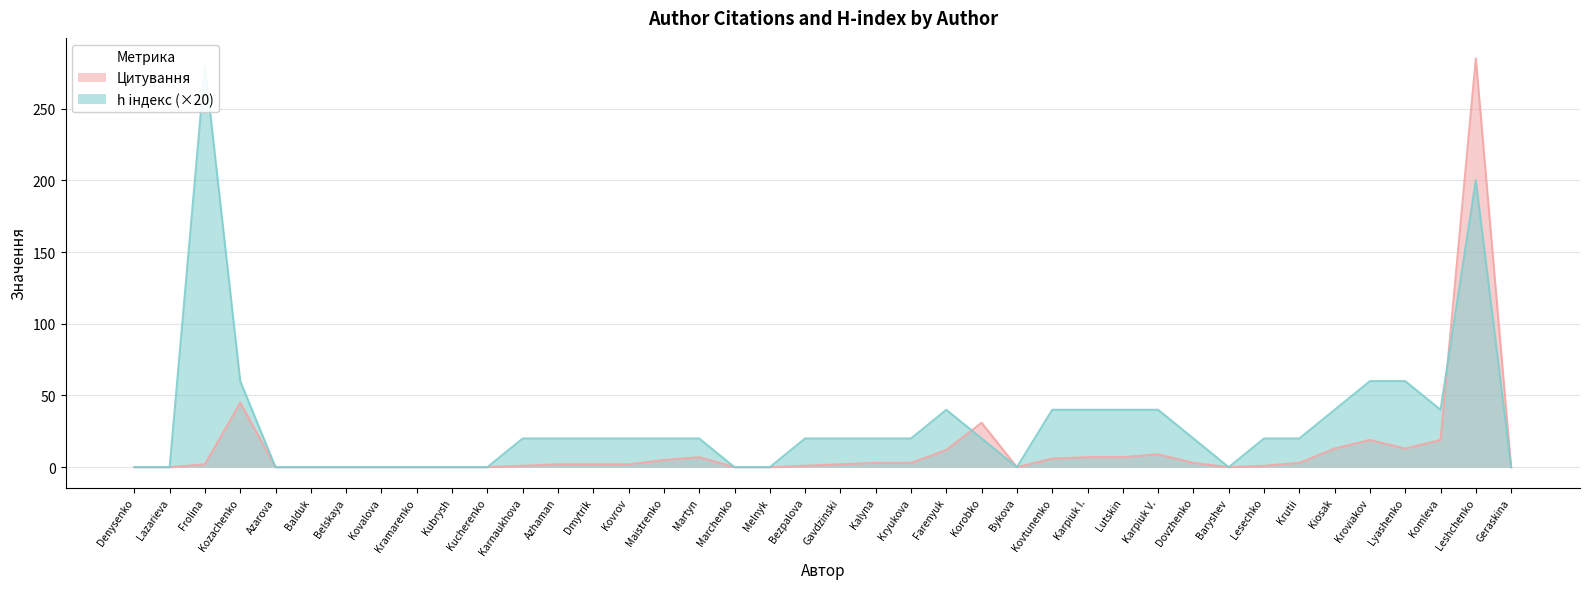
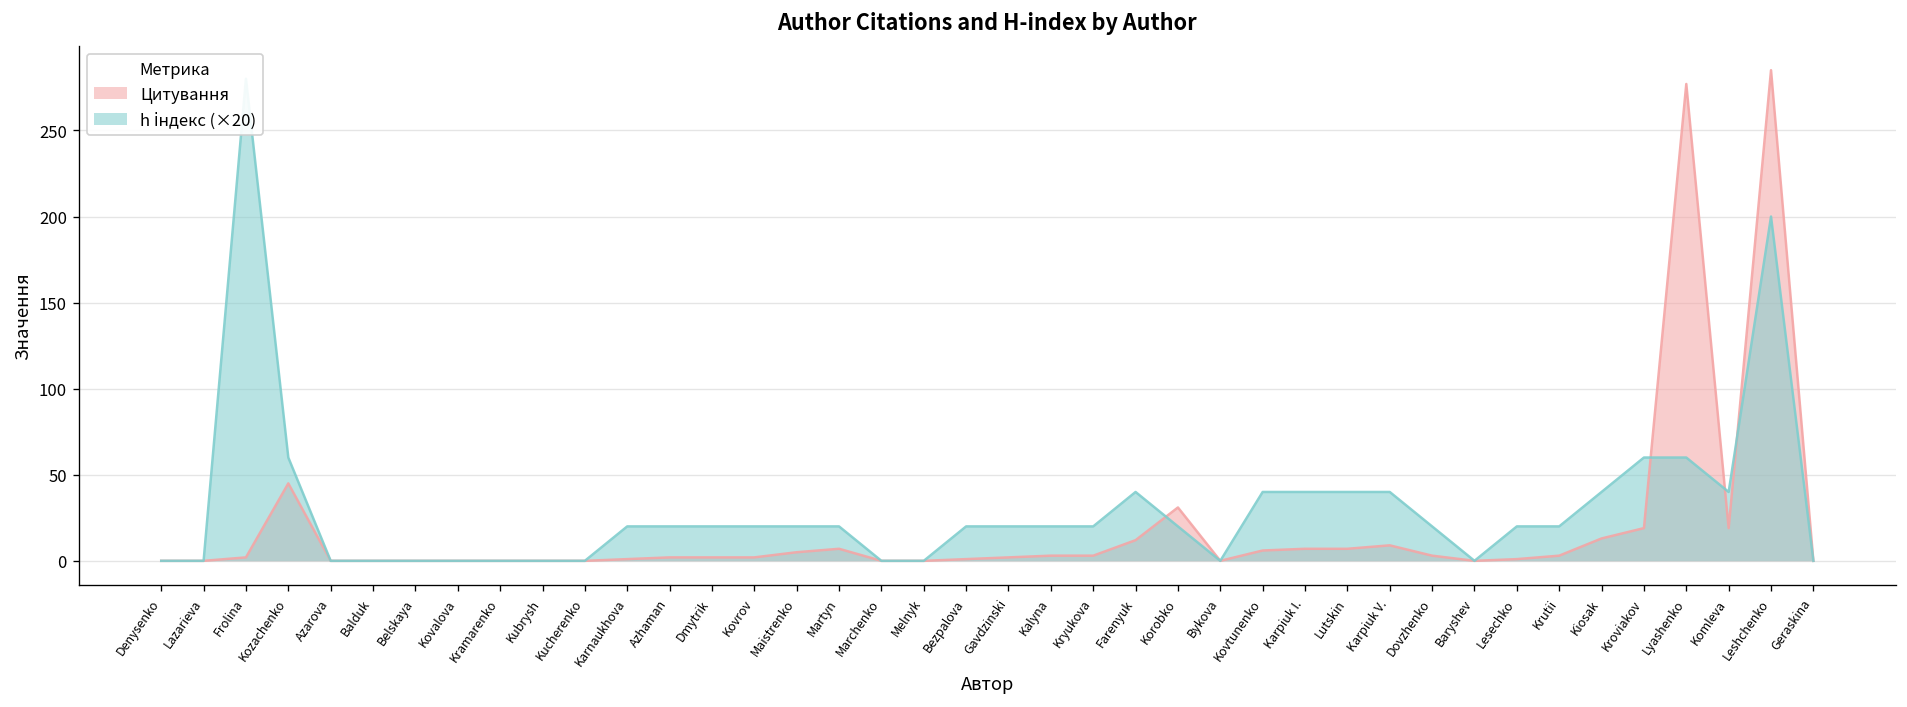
Цитування, Lyashenko: 13 -> 277
